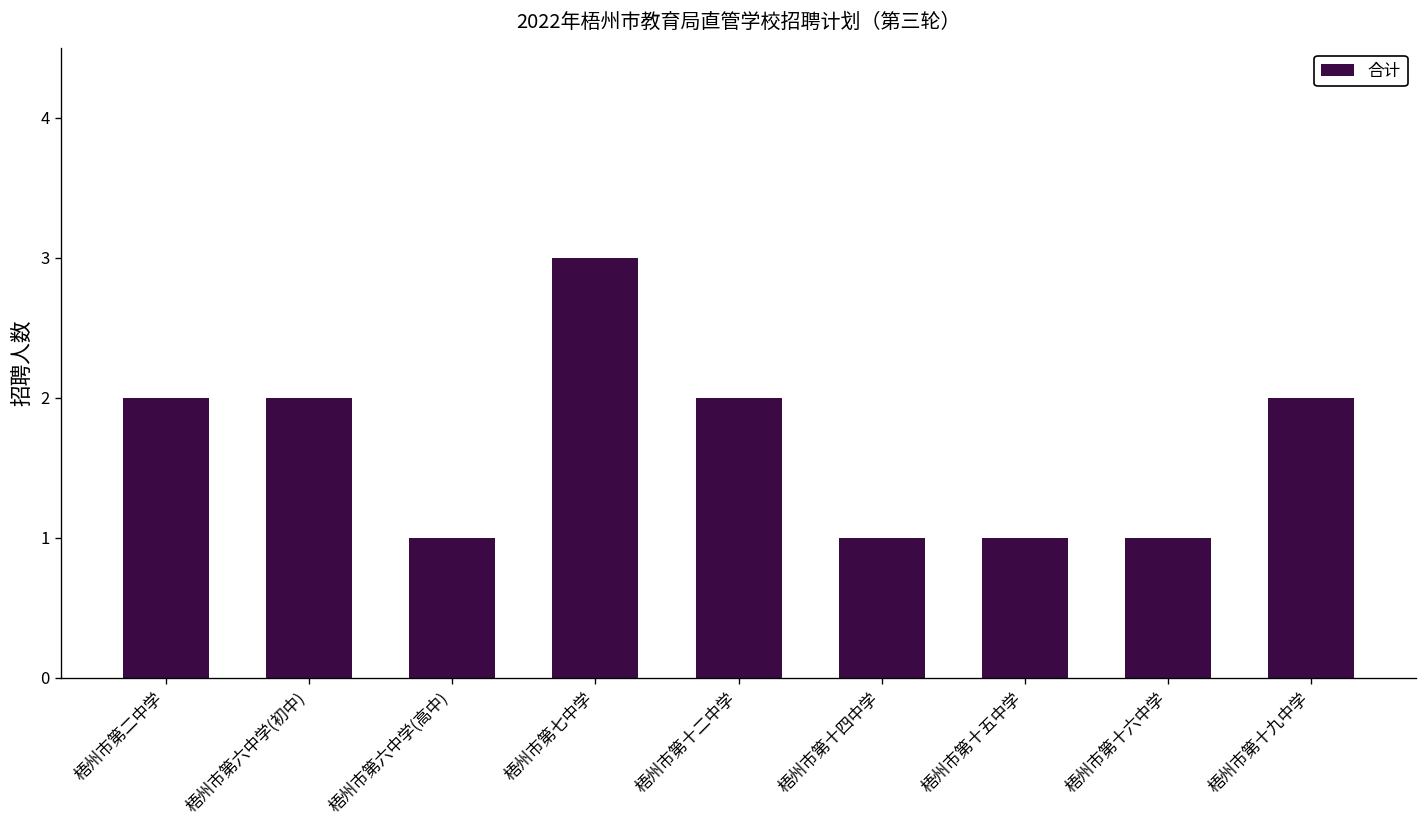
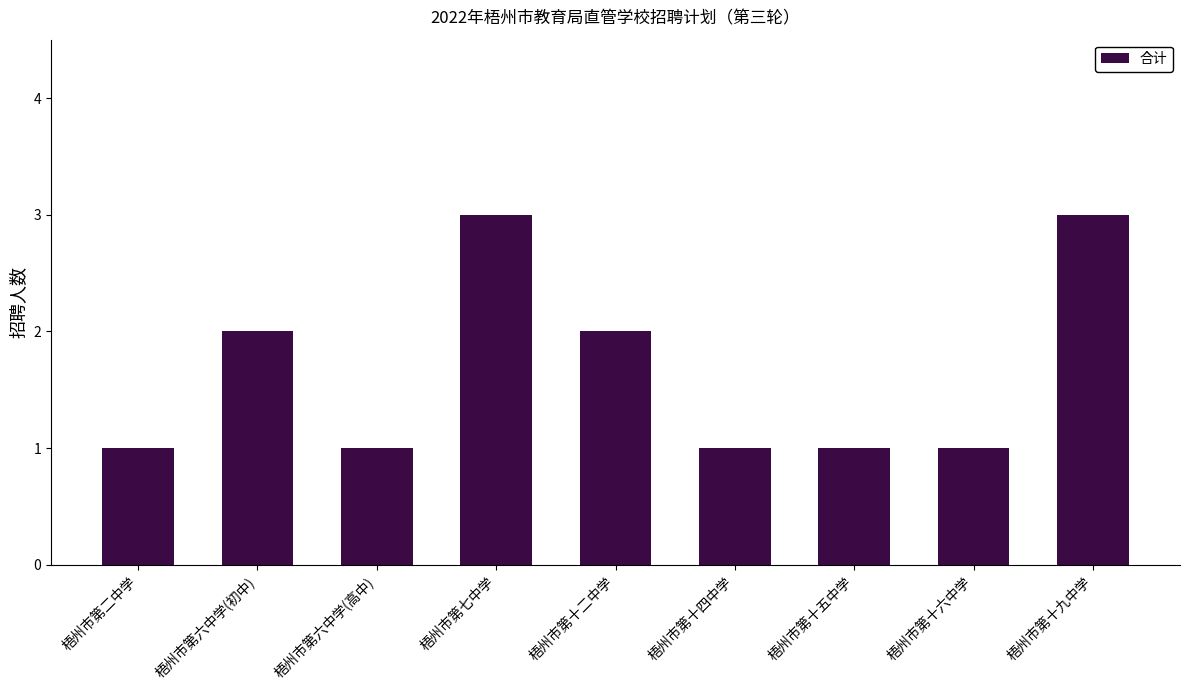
梧州市第二中学: 2 -> 1
梧州市第十九中学: 2 -> 3
